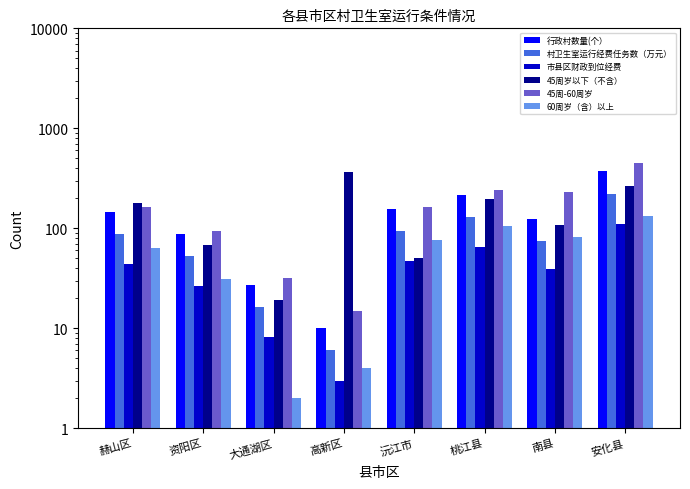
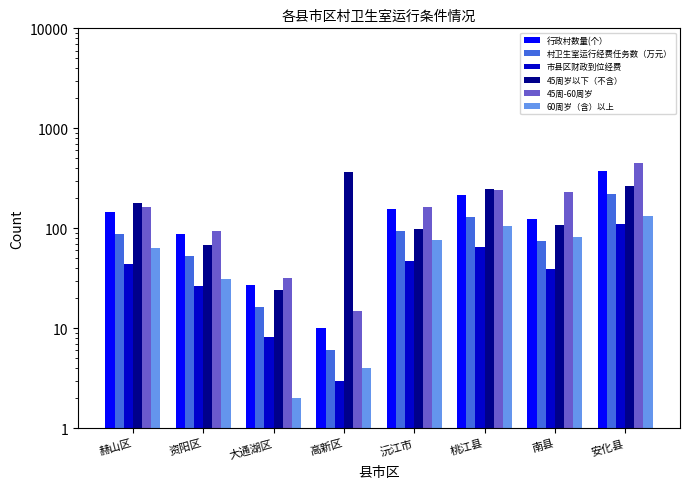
45周岁以下（不含）, 大通湖区: 19 -> 24
45周岁以下（不含）, 沅江市: 50 -> 100
45周岁以下（不含）, 桃江县: 200 -> 250
